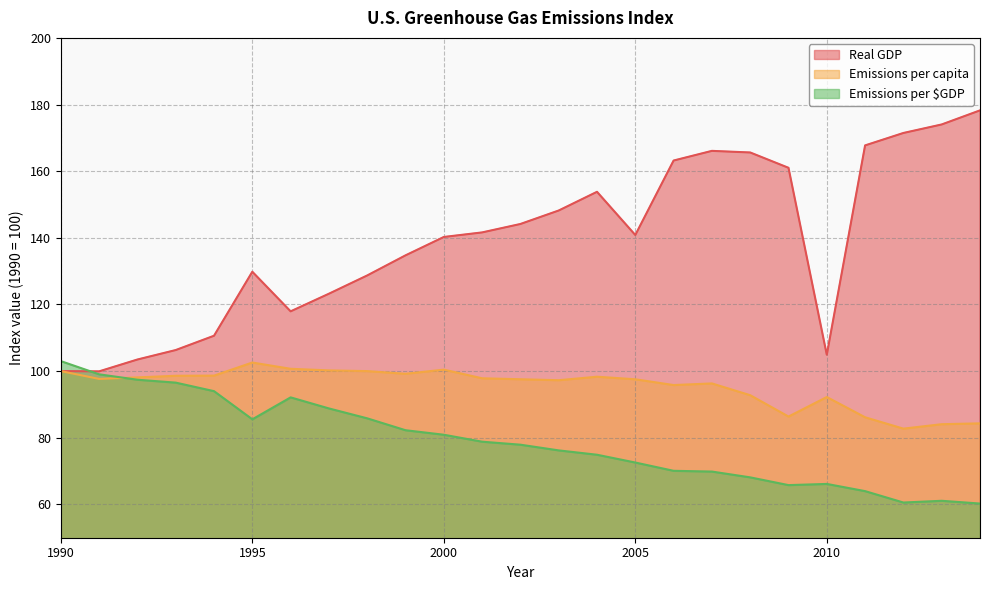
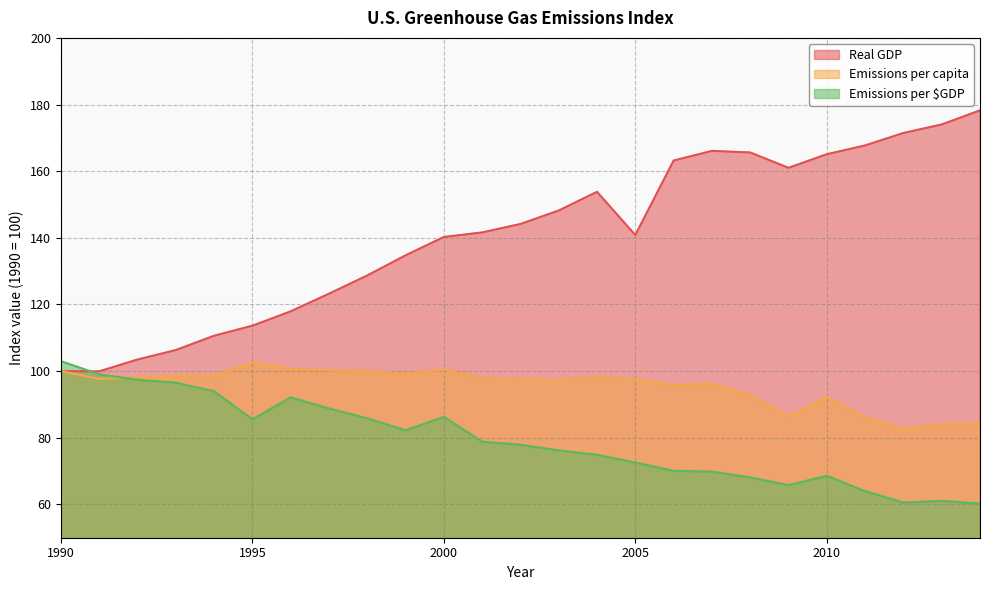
Real GDP, 1995: 130 -> 114
Emissions per $GDP, 2000: 81 -> 86
Real GDP, 2010: 105 -> 165
Emissions per $GDP, 2010: 66 -> 69
